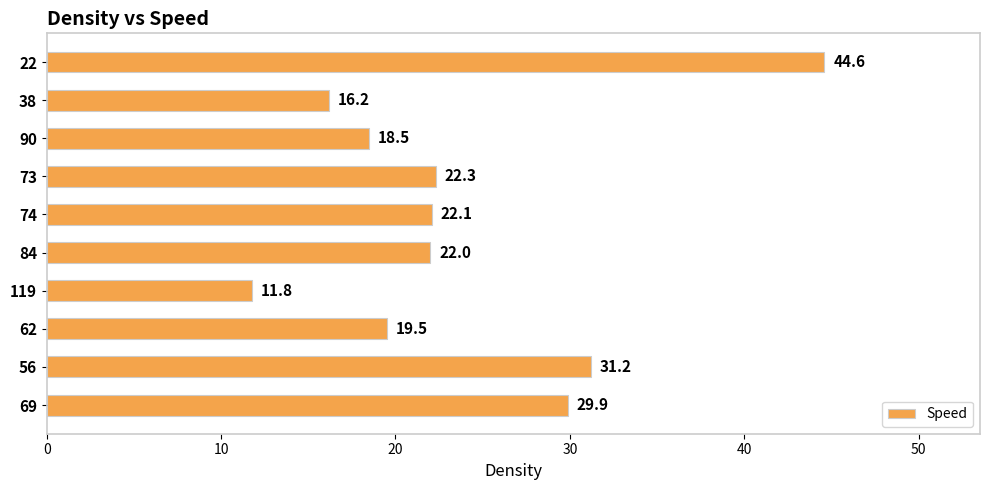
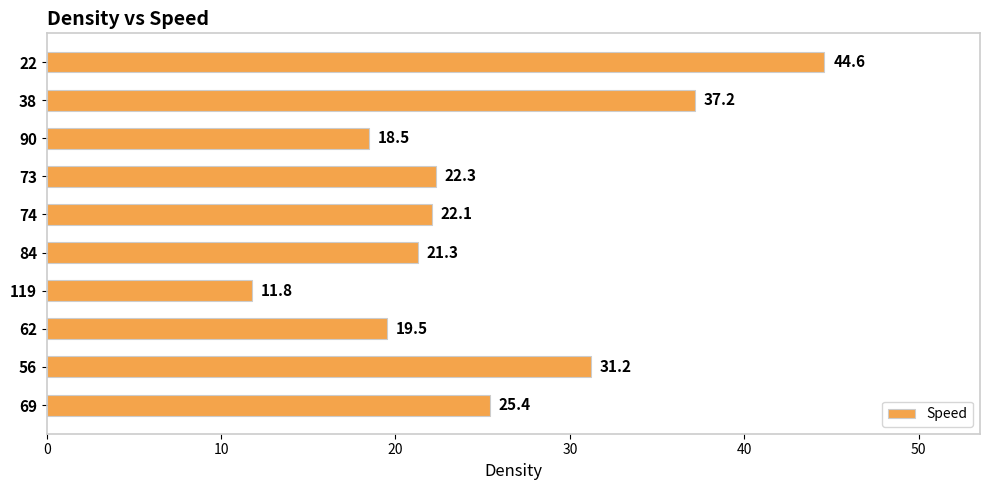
38: 16.2 -> 37.2
84: 22.0 -> 21.3
69: 29.9 -> 25.4
